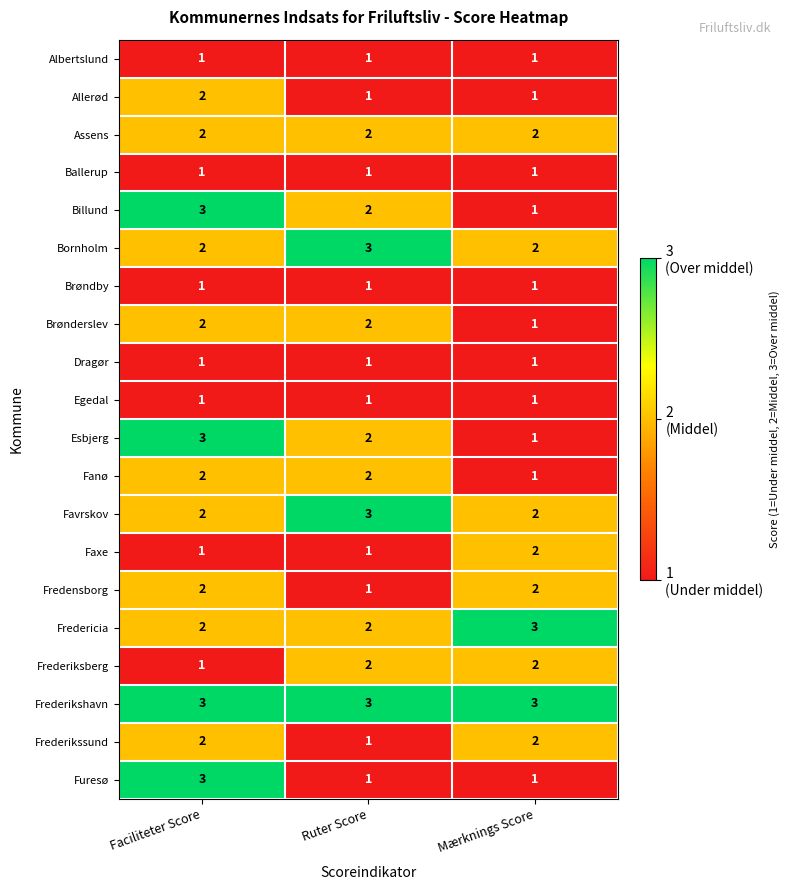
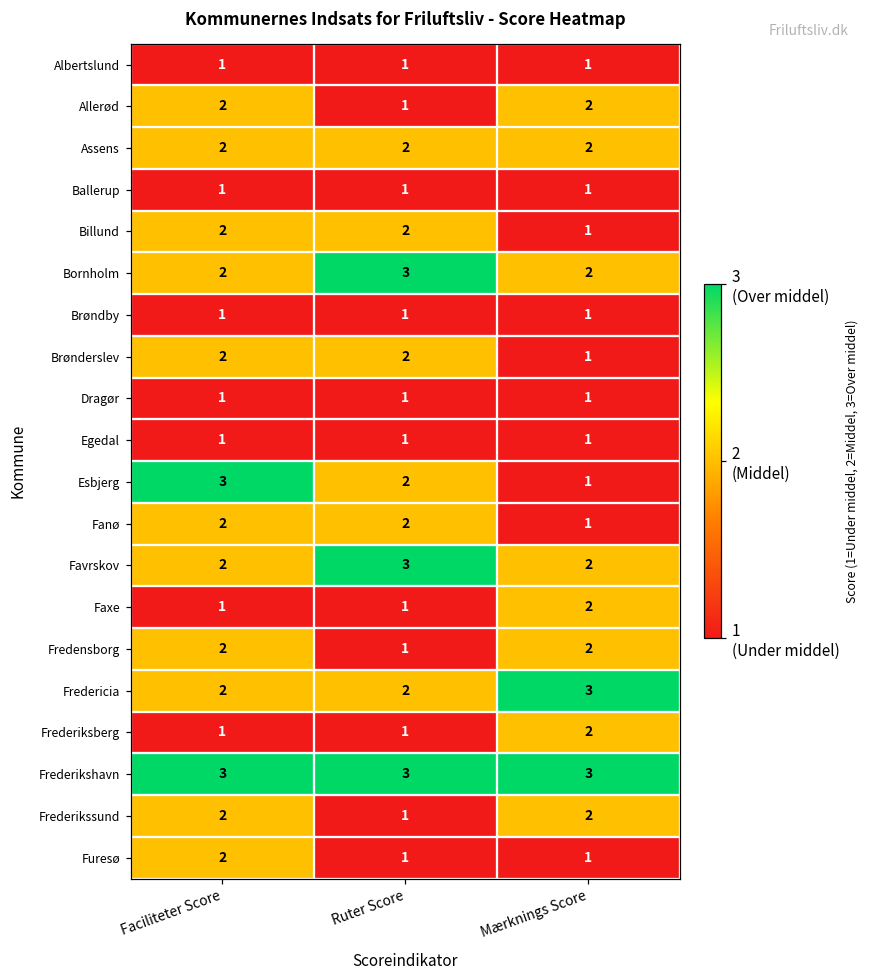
Allerød, Mærknings Score: 1 -> 2
Billund, Faciliteter Score: 3 -> 2
Frederiksberg, Ruter Score: 2 -> 1
Furesø, Faciliteter Score: 3 -> 2
